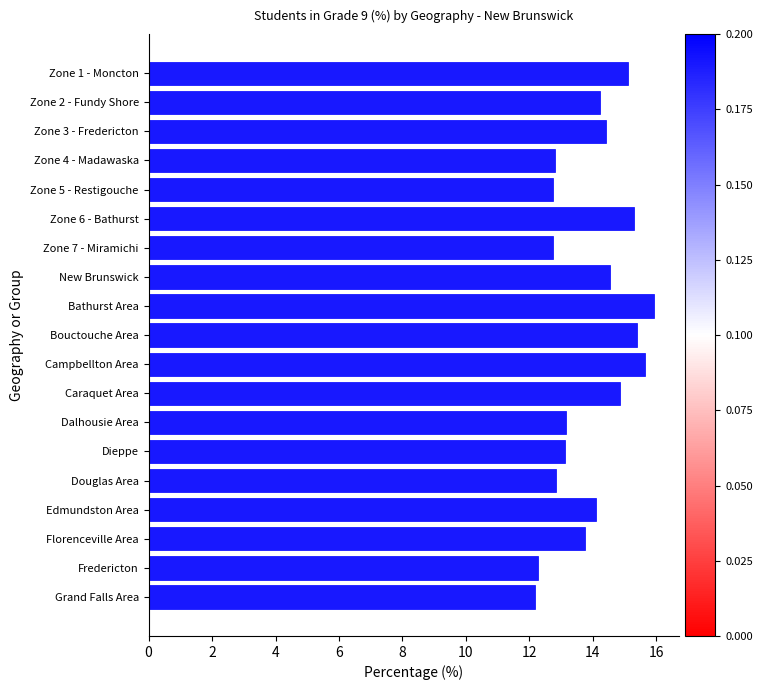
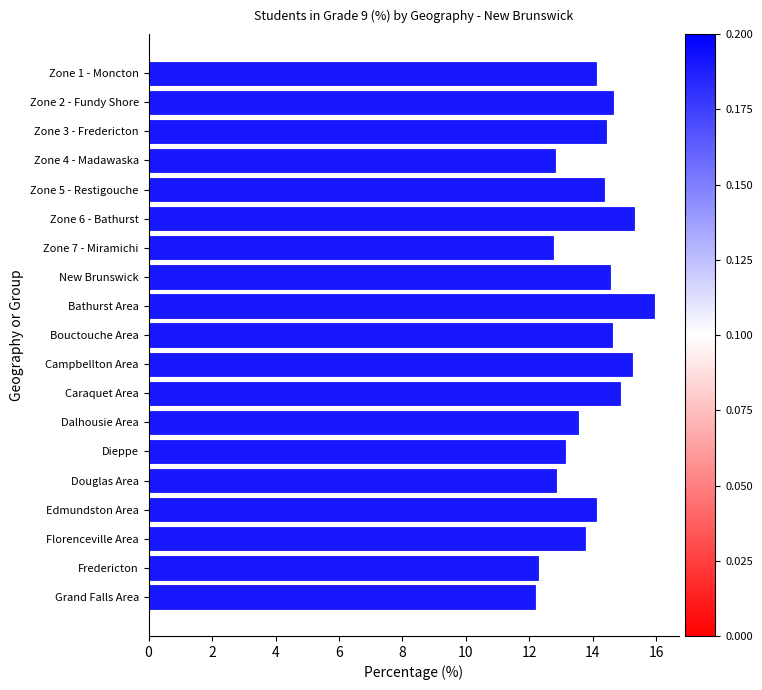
Zone 1 - Moncton: 15.1 -> 14.1
Zone 2 - Fundy Shore: 14.2 -> 14.6
Zone 5 - Restigouche: 12.7 -> 14.3
Bouctouche Area: 15.4 -> 14.6
Campbellton Area: 15.6 -> 15.2
Dalhousie Area: 13.1 -> 13.5
